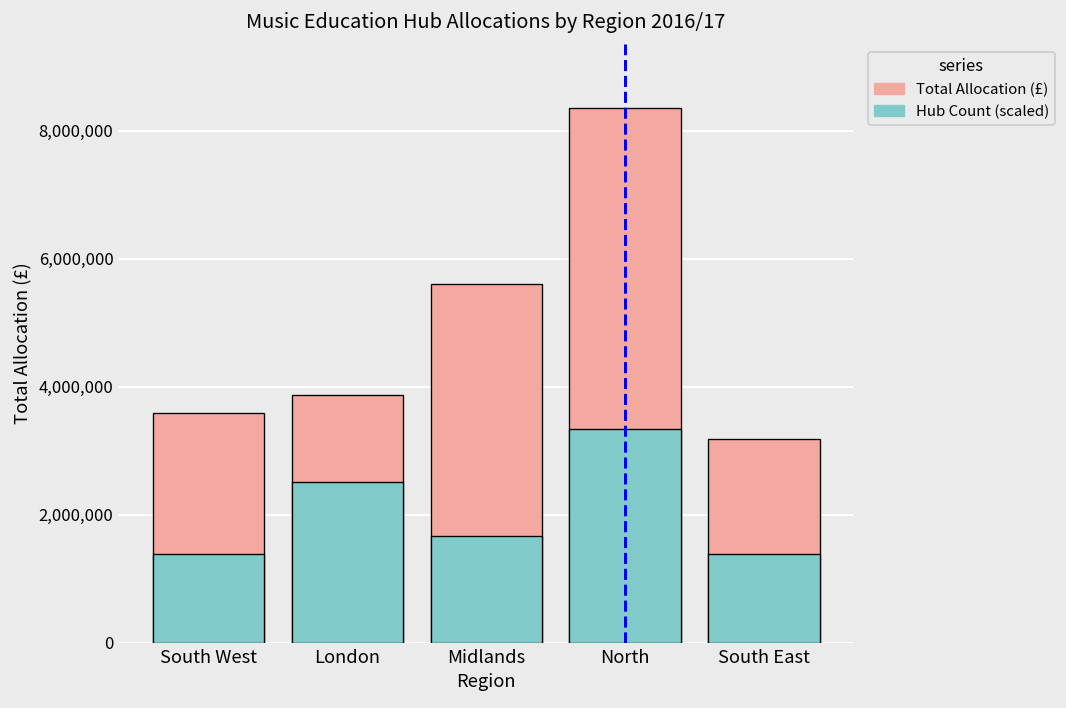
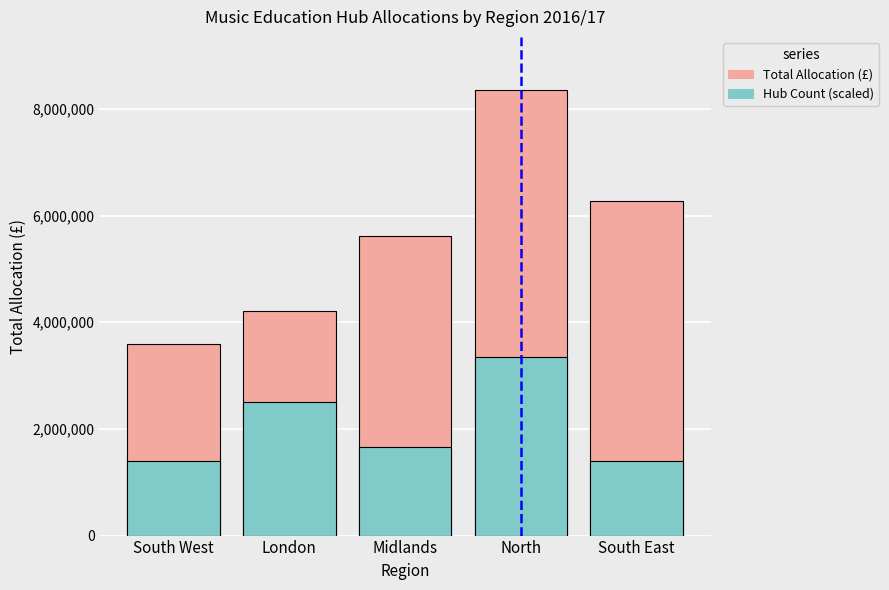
Total Allocation (£), London: 3,900,000 -> 4,200,000
Total Allocation (£), South East: 3,200,000 -> 6,300,000
